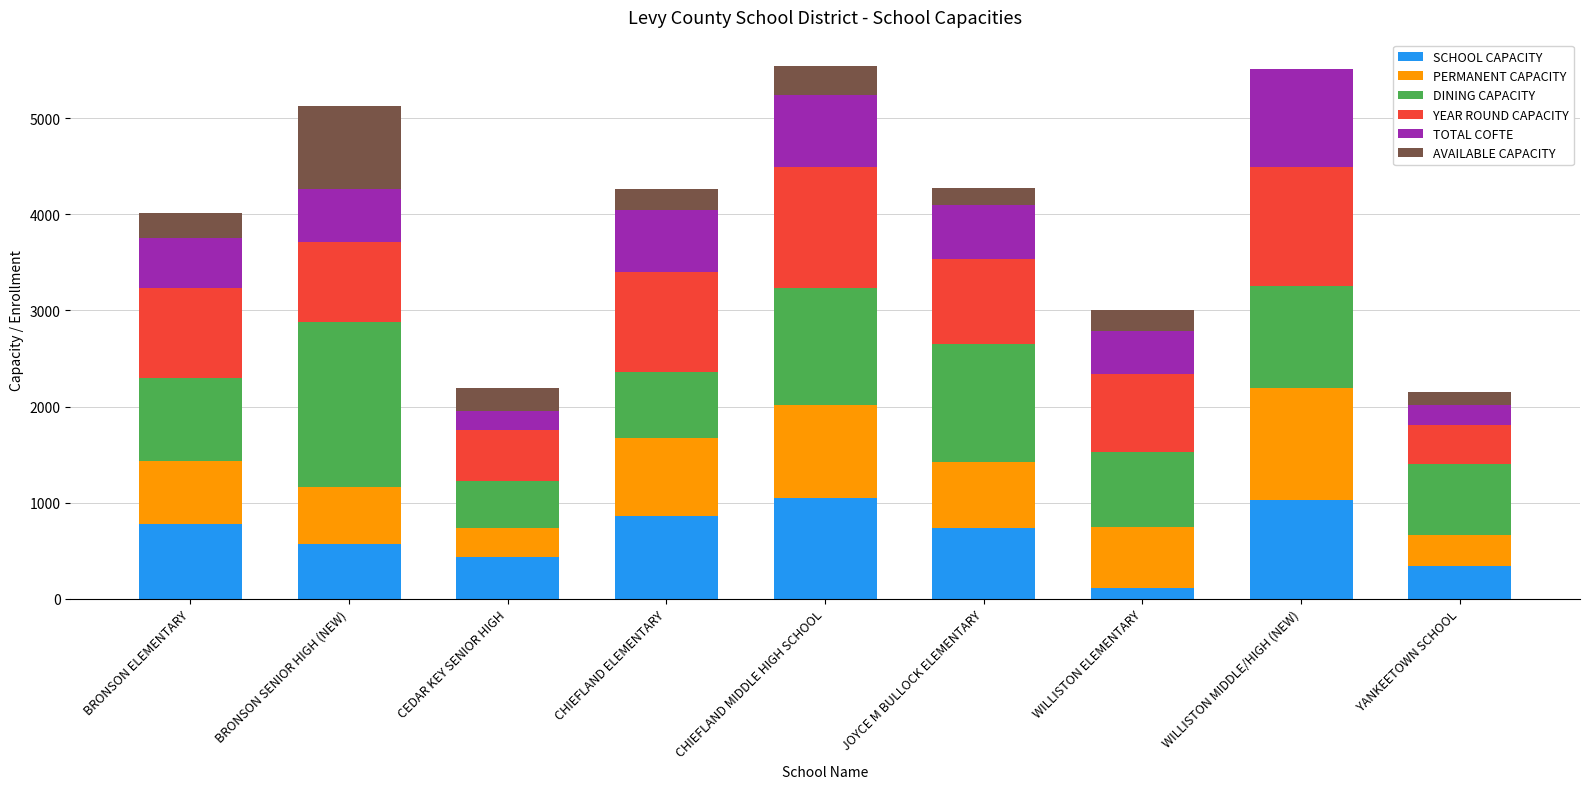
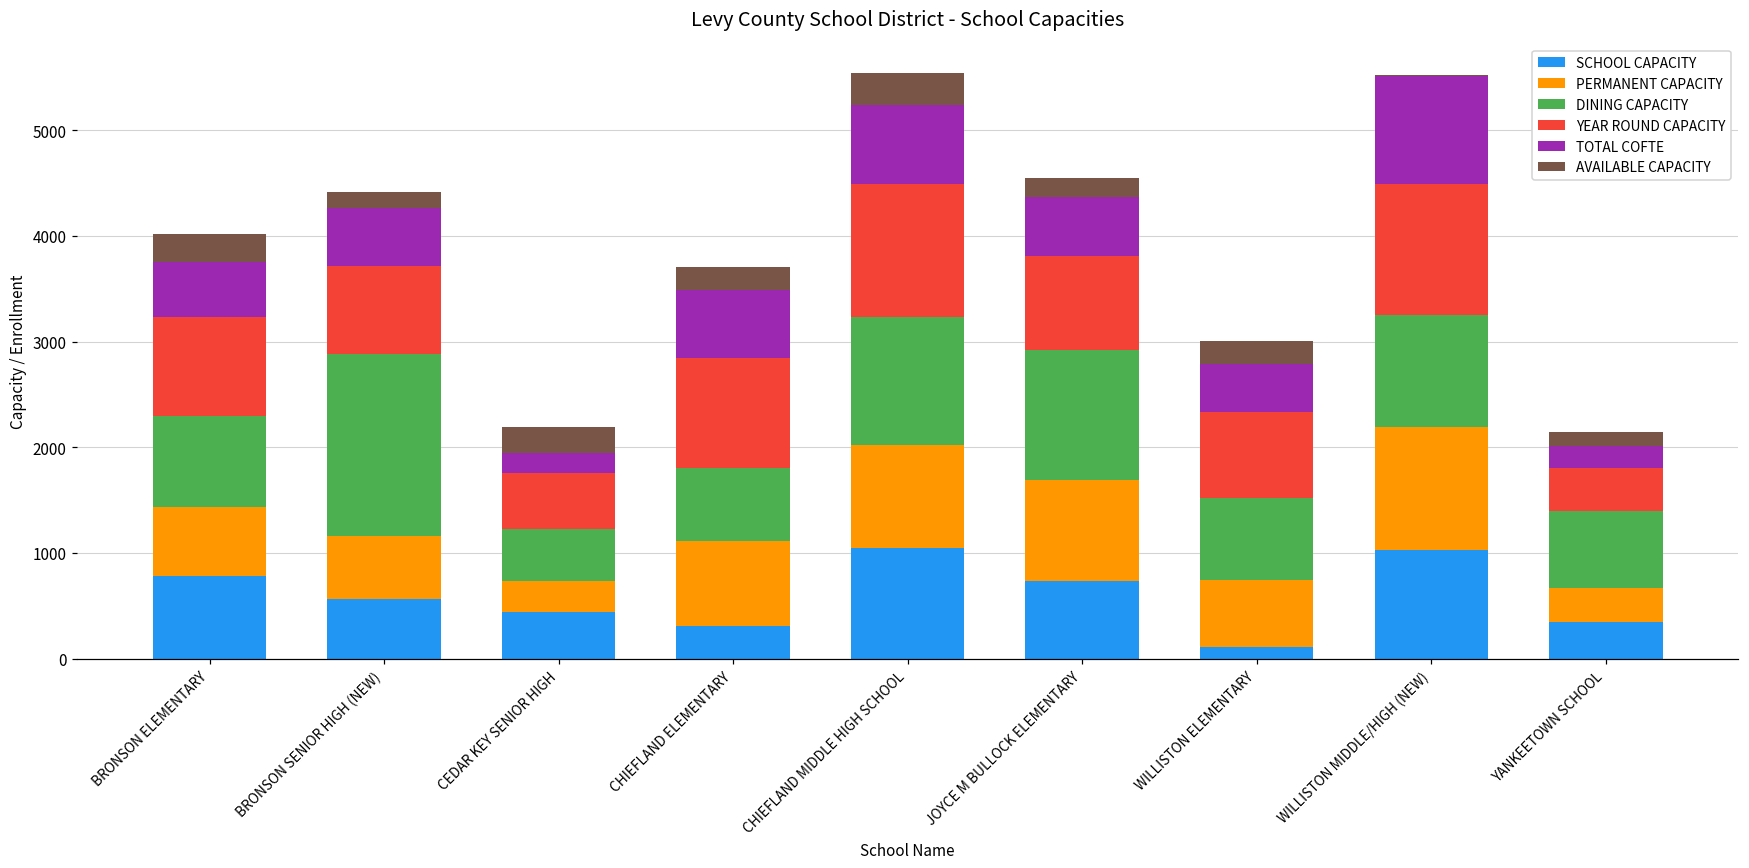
AVAILABLE CAPACITY, BRONSON SENIOR HIGH (NEW): 900 -> 200
SCHOOL CAPACITY, CHIEFLAND ELEMENTARY: 900 -> 300
PERMANENT CAPACITY, JOYCE M BULLOCK ELEMENTARY: 700 -> 1000
